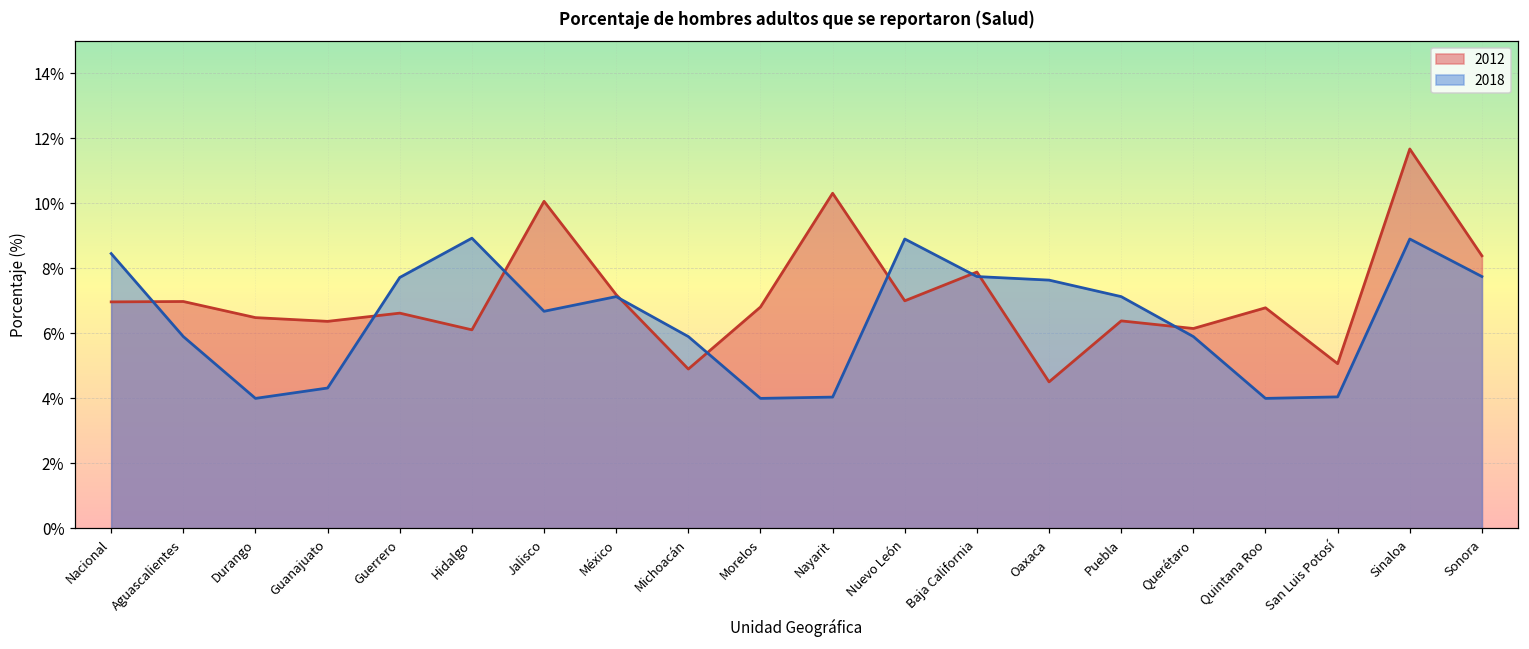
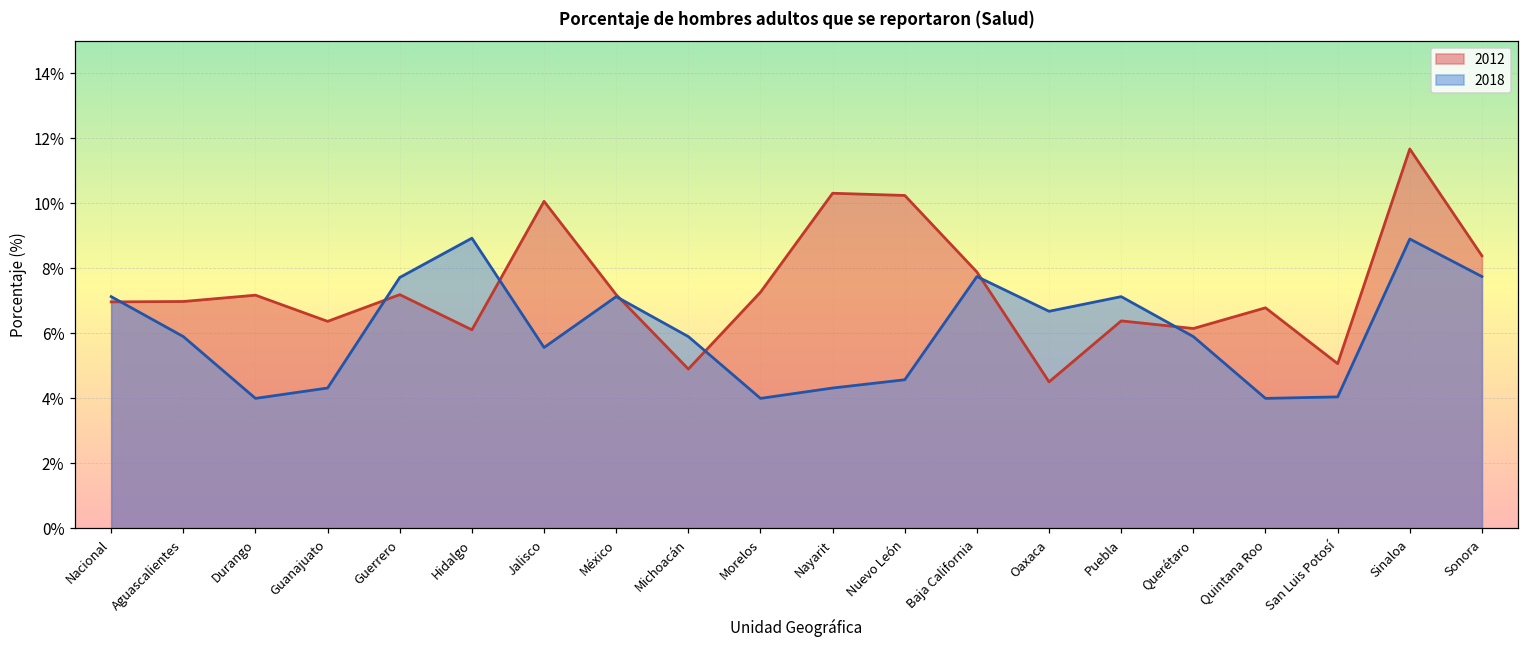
2018, Nacional: 8.5% -> 7.1%
2012, Durango: 6.5% -> 7.2%
2012, Guerrero: 6.6% -> 7.2%
2018, Jalisco: 6.7% -> 5.6%
2012, Morelos: 6.8% -> 7.3%
2018, Nayarit: 4.0% -> 4.3%
2012, Nuevo León: 7.0% -> 10.2%
2018, Nuevo León: 8.9% -> 4.6%
2018, Oaxaca: 7.6% -> 6.7%
